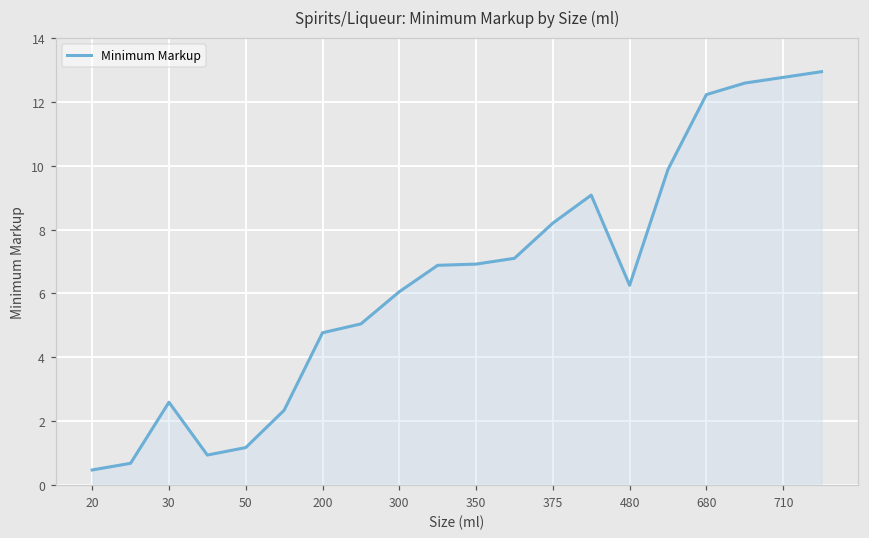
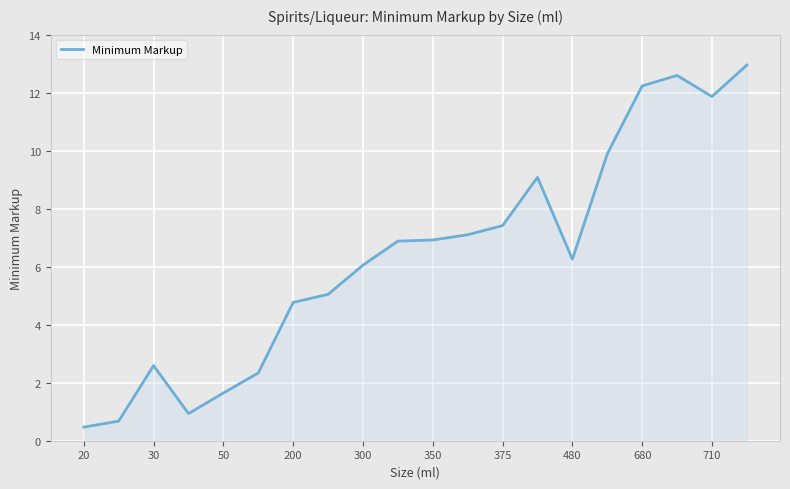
50: 1.2 -> 1.6
375: 8.2 -> 7.4
710: 12.8 -> 11.9
